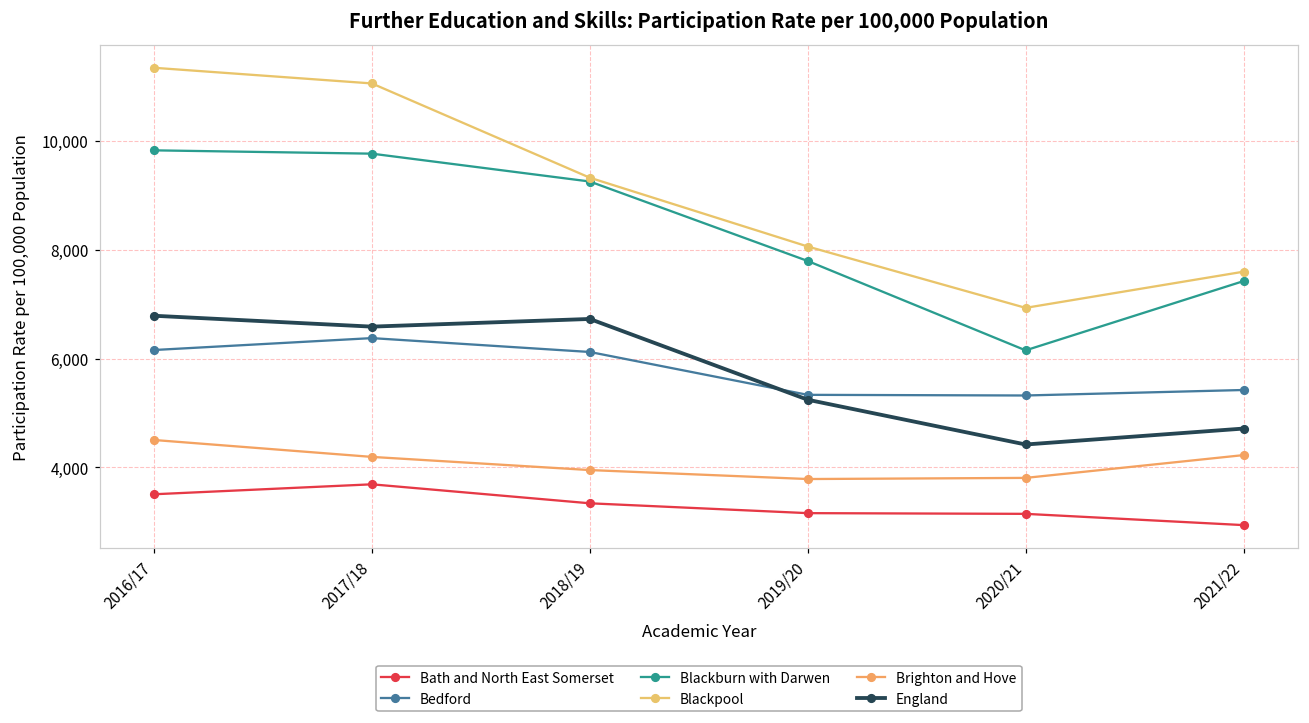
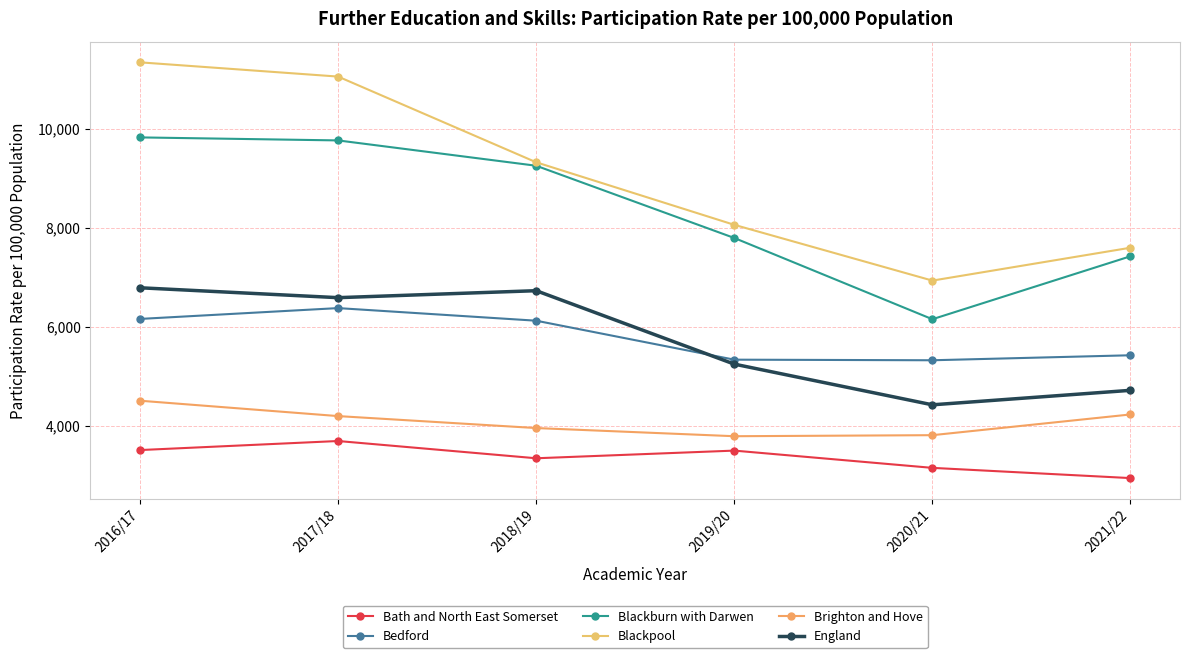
Bath and North East Somerset, 2019/20: 3,200 -> 3,500
